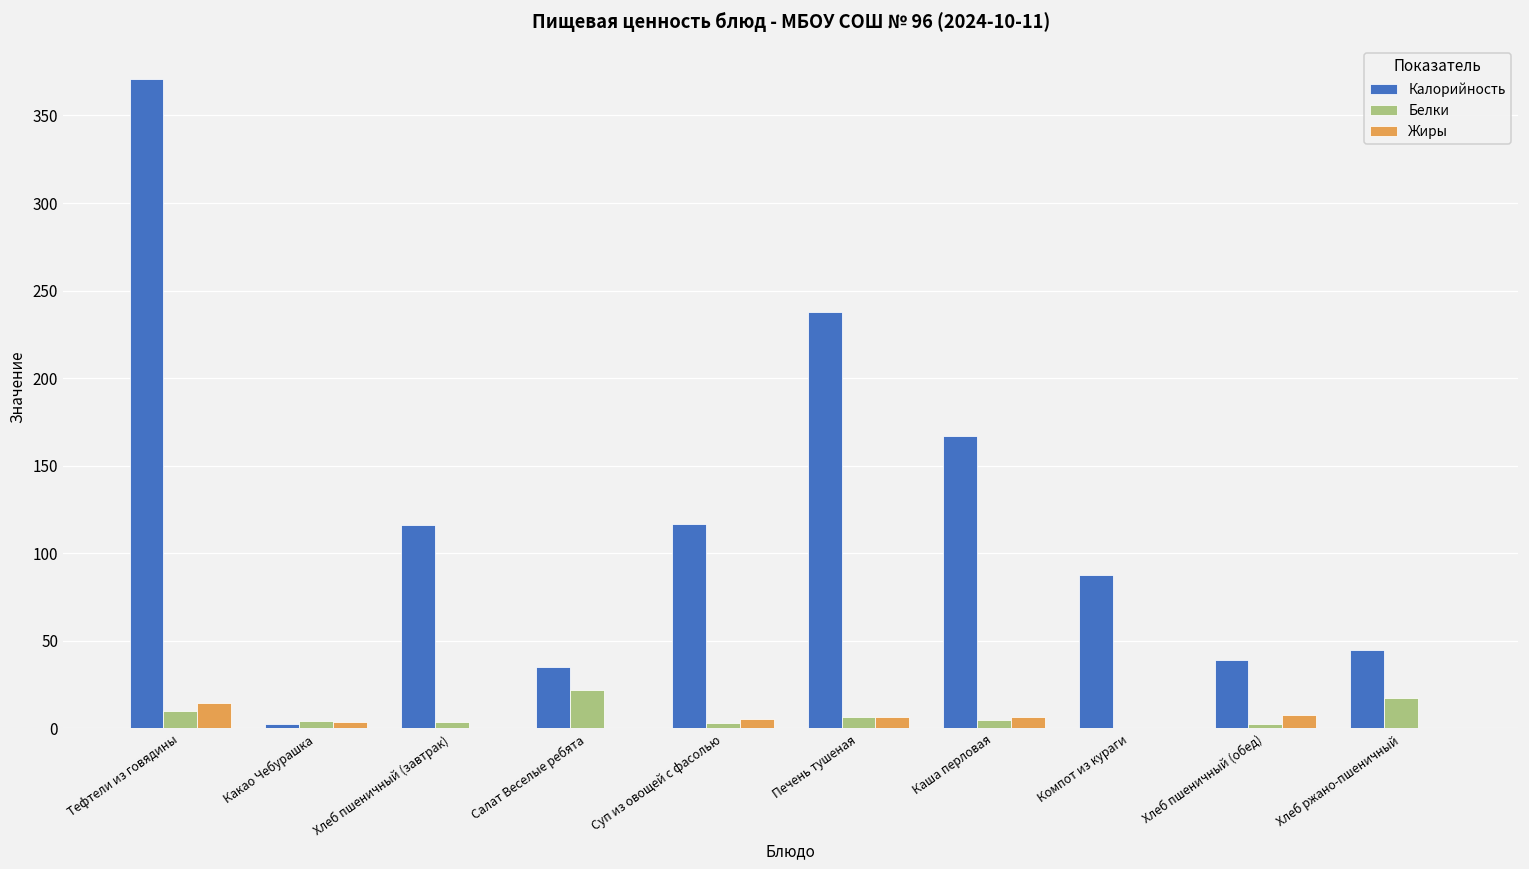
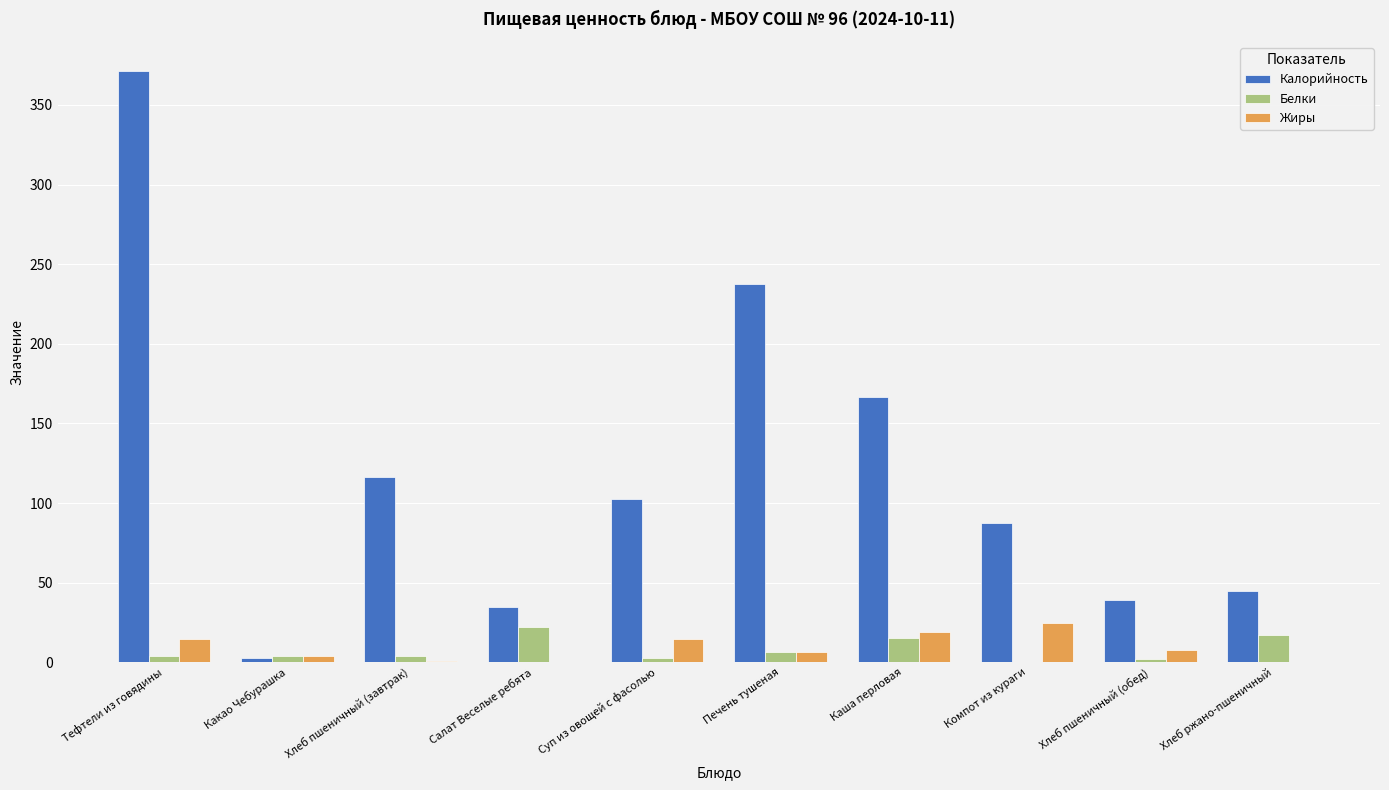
Белки, Тефтели из говядины: 10 -> 4
Калорийность, Суп из овощей с фасолью: 117 -> 103
Жиры, Суп из овощей с фасолью: 5 -> 14
Белки, Каша перловая: 5 -> 15
Жиры, Каша перловая: 7 -> 19
Жиры, Компот из кураги: 0 -> 24
